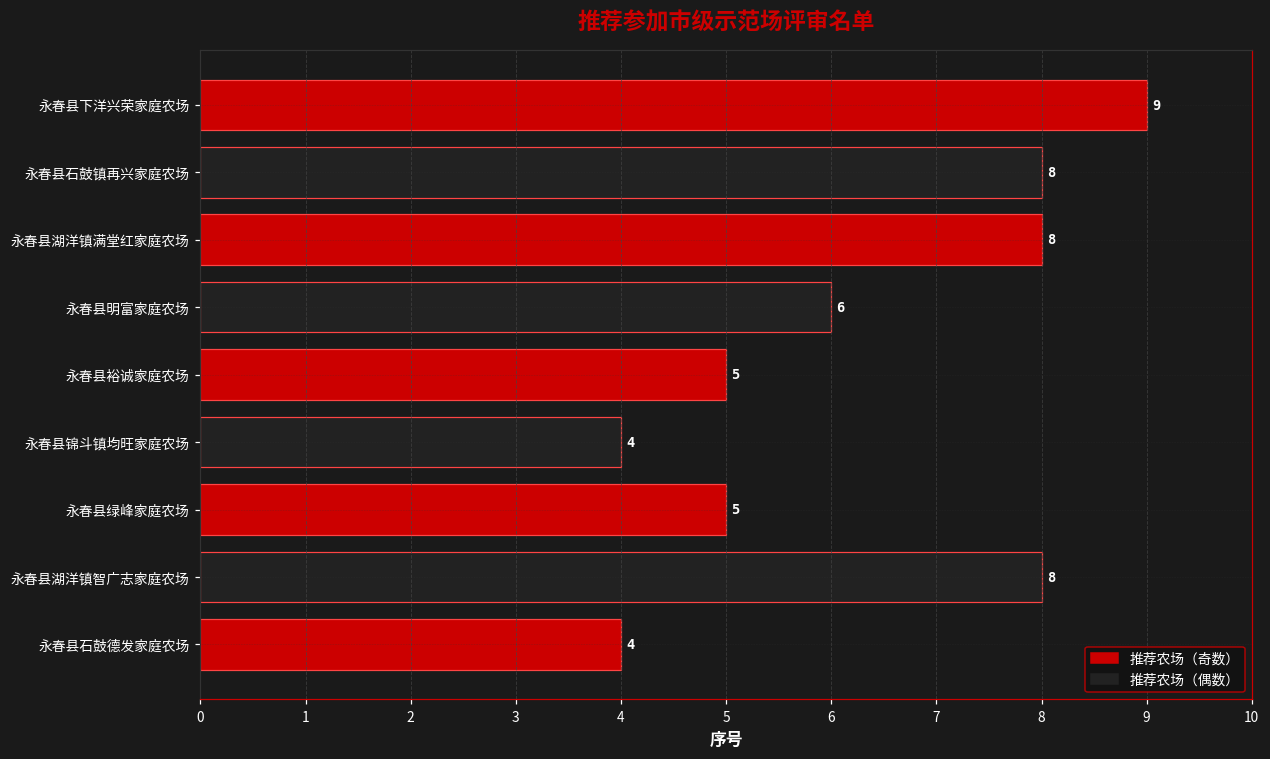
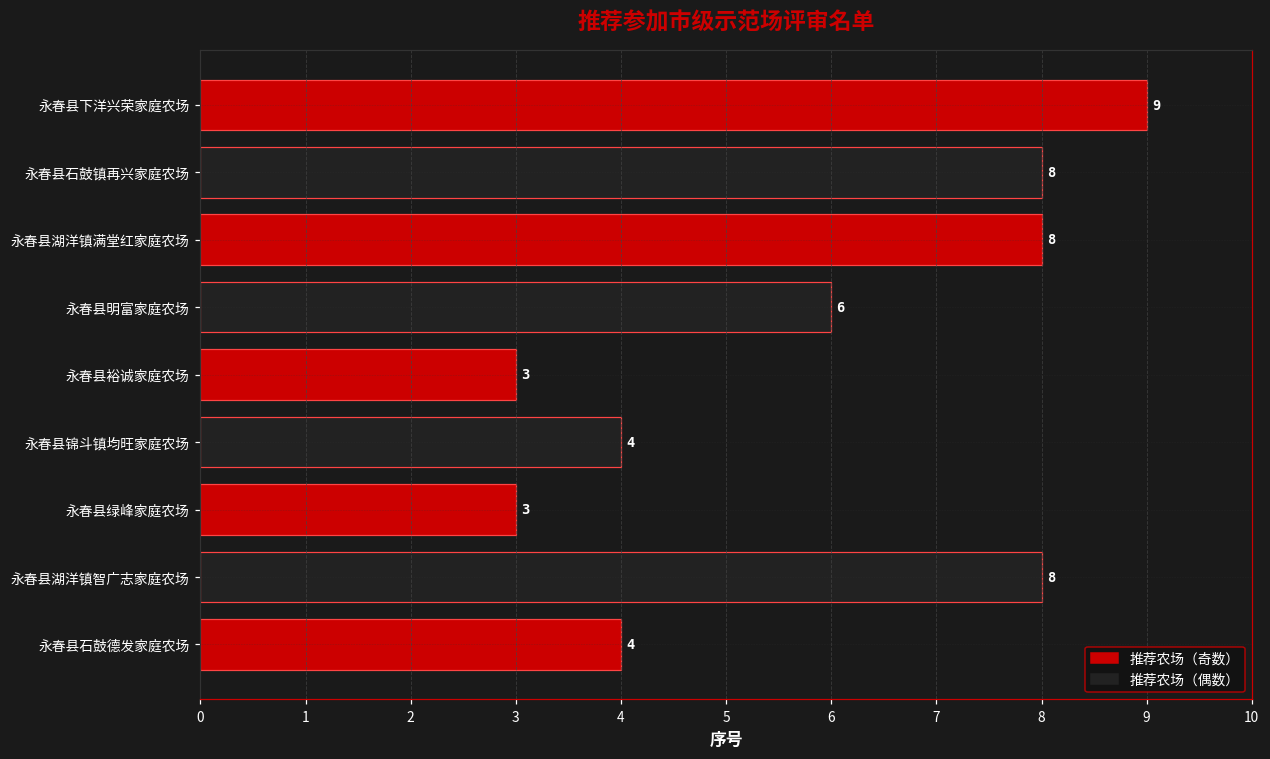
永春县裕诚家庭农场: 5 -> 3
永春县绿峰家庭农场: 5 -> 3
